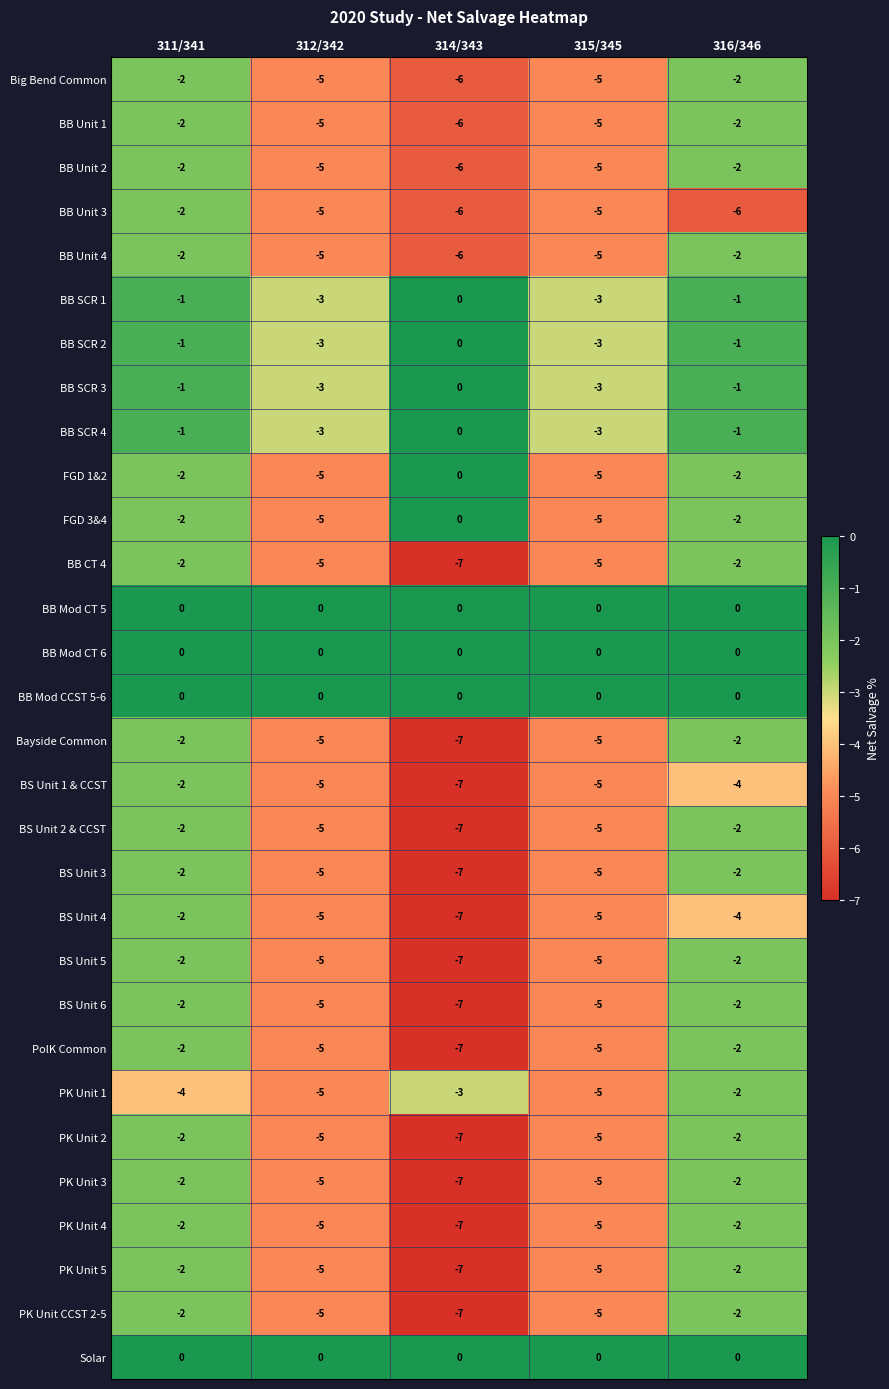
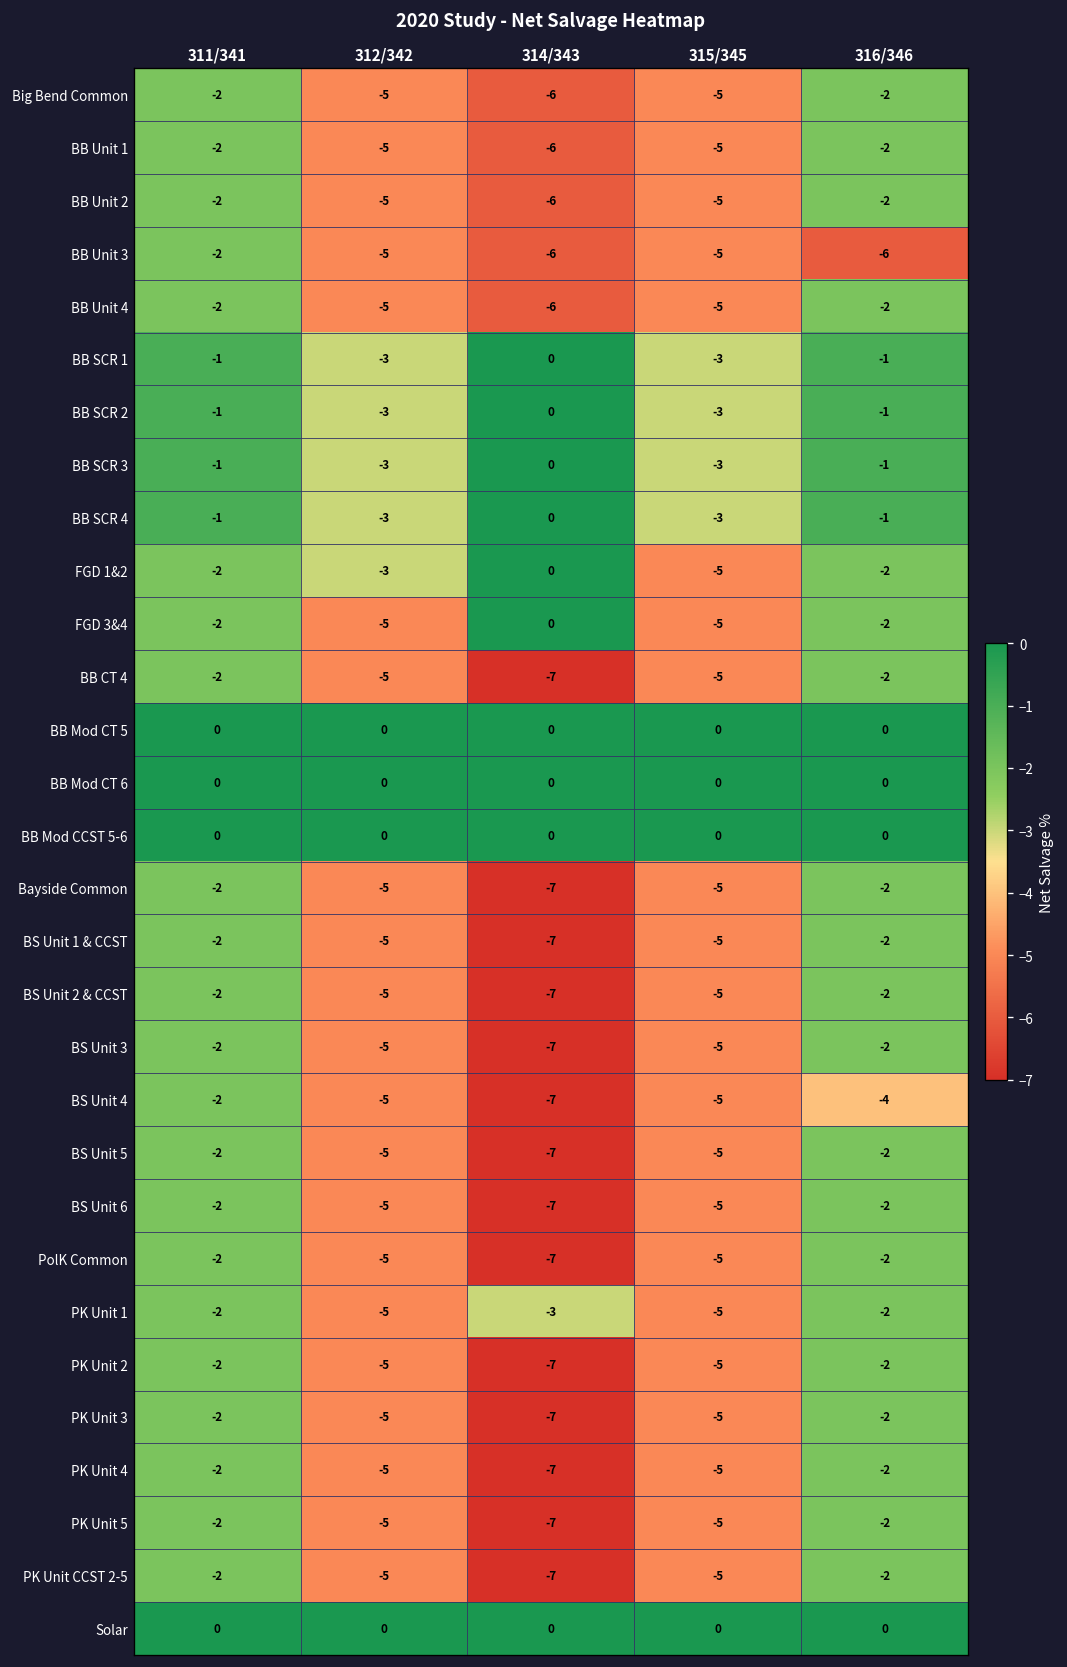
FGD 1&2, 312/342: -5 -> -3
BS Unit 1 & CCST, 316/346: -4 -> -2
PK Unit 1, 311/341: -4 -> -2
